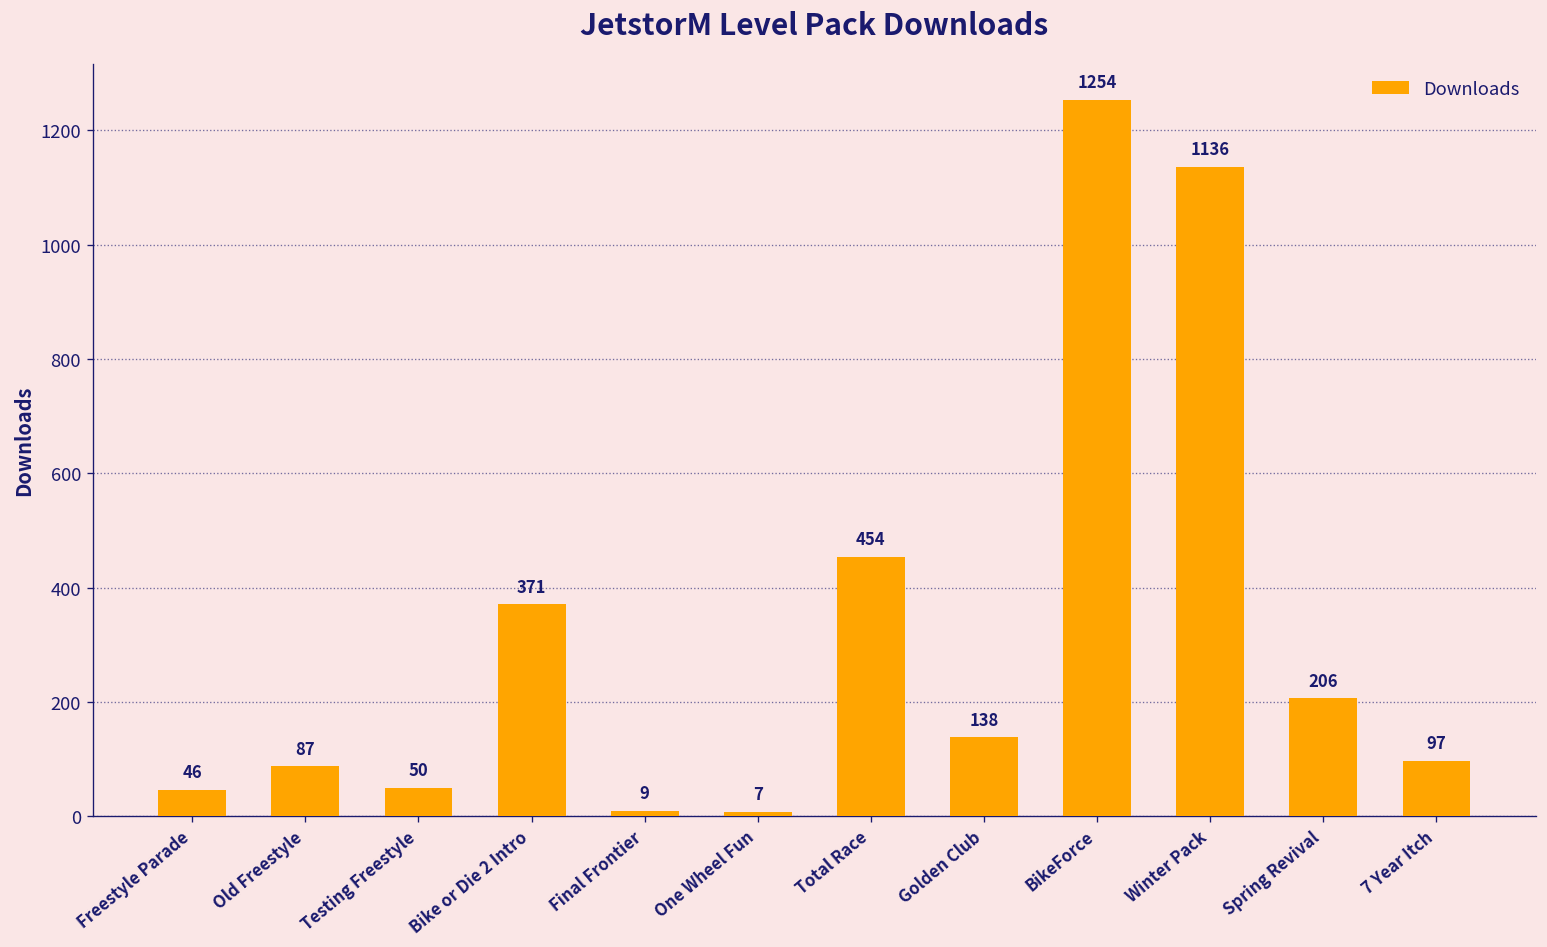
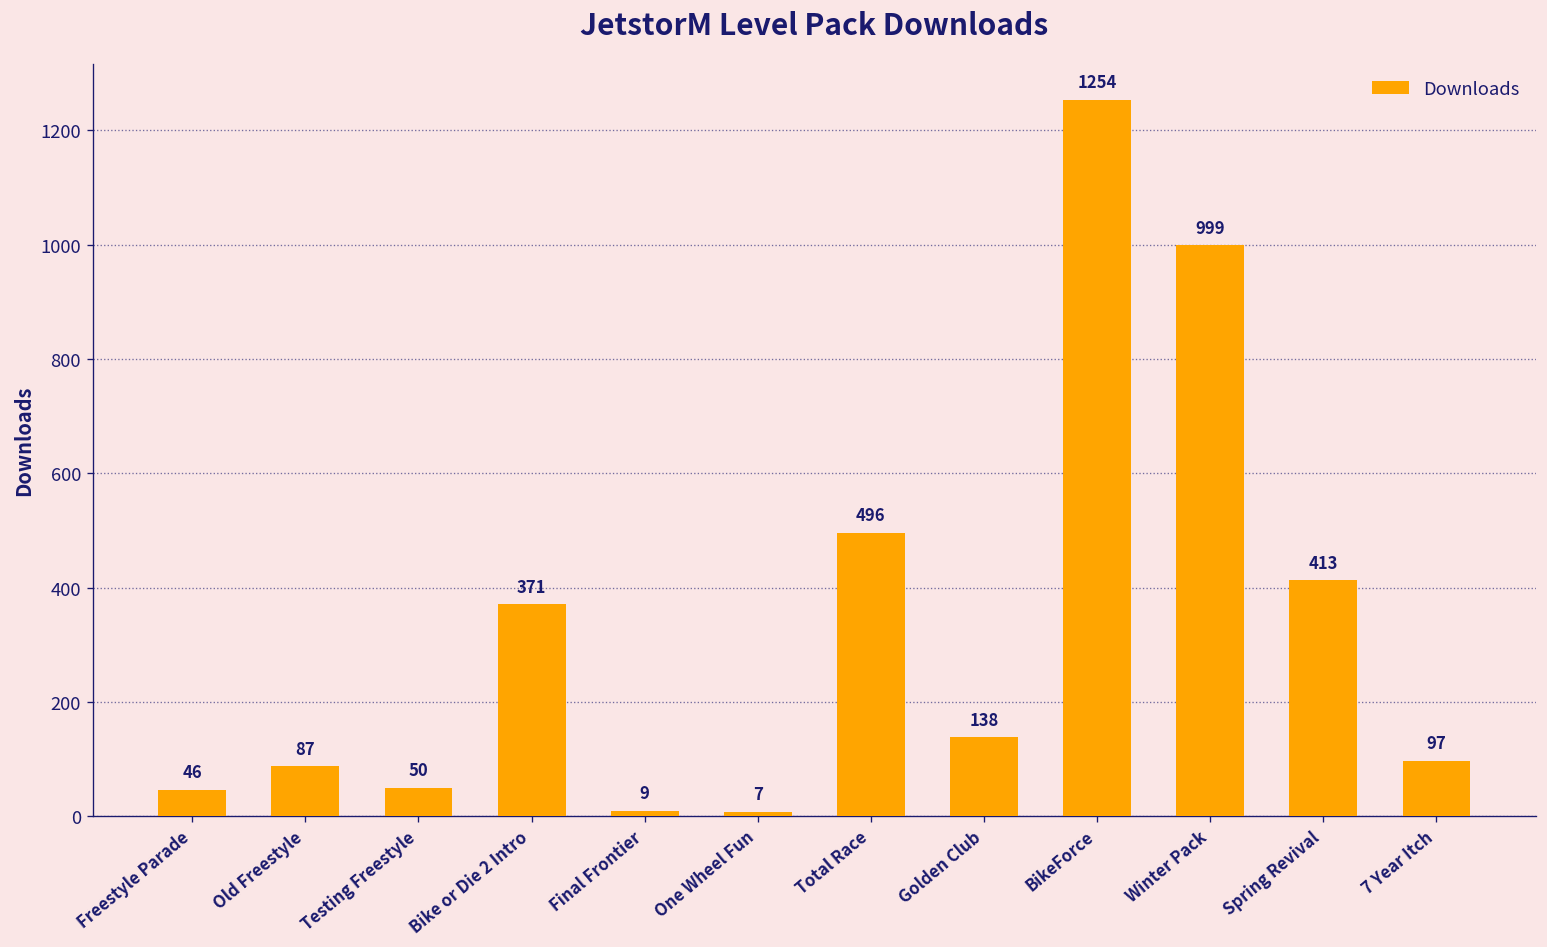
Total Race: 454 -> 496
Winter Pack: 1136 -> 999
Spring Revival: 206 -> 413
